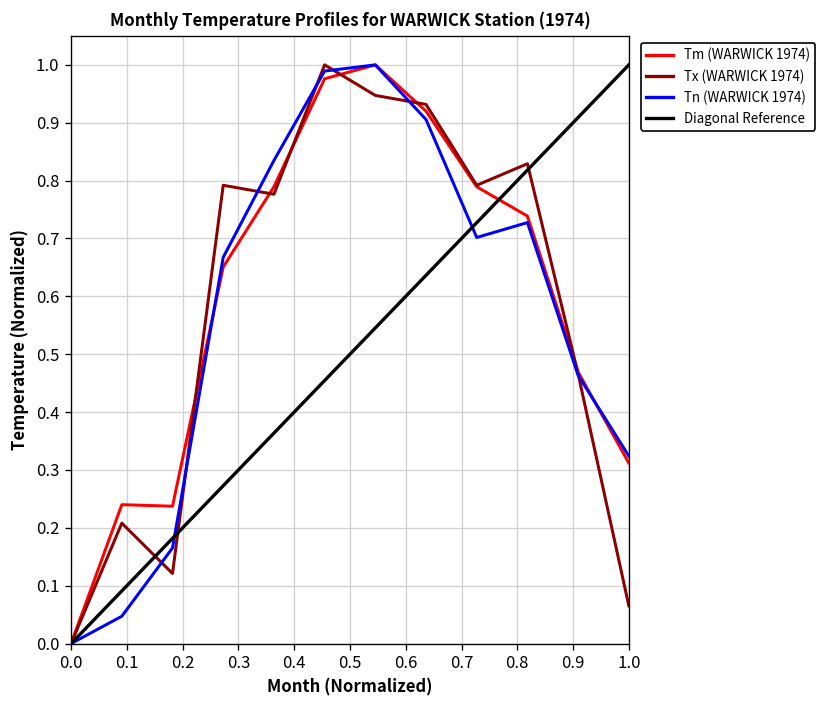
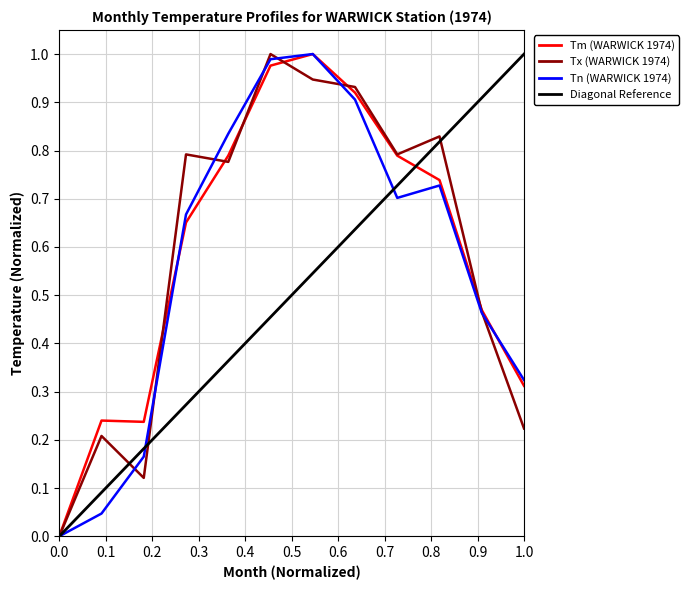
Tx (WARWICK 1974), 1.0: 0.07 -> 0.22
